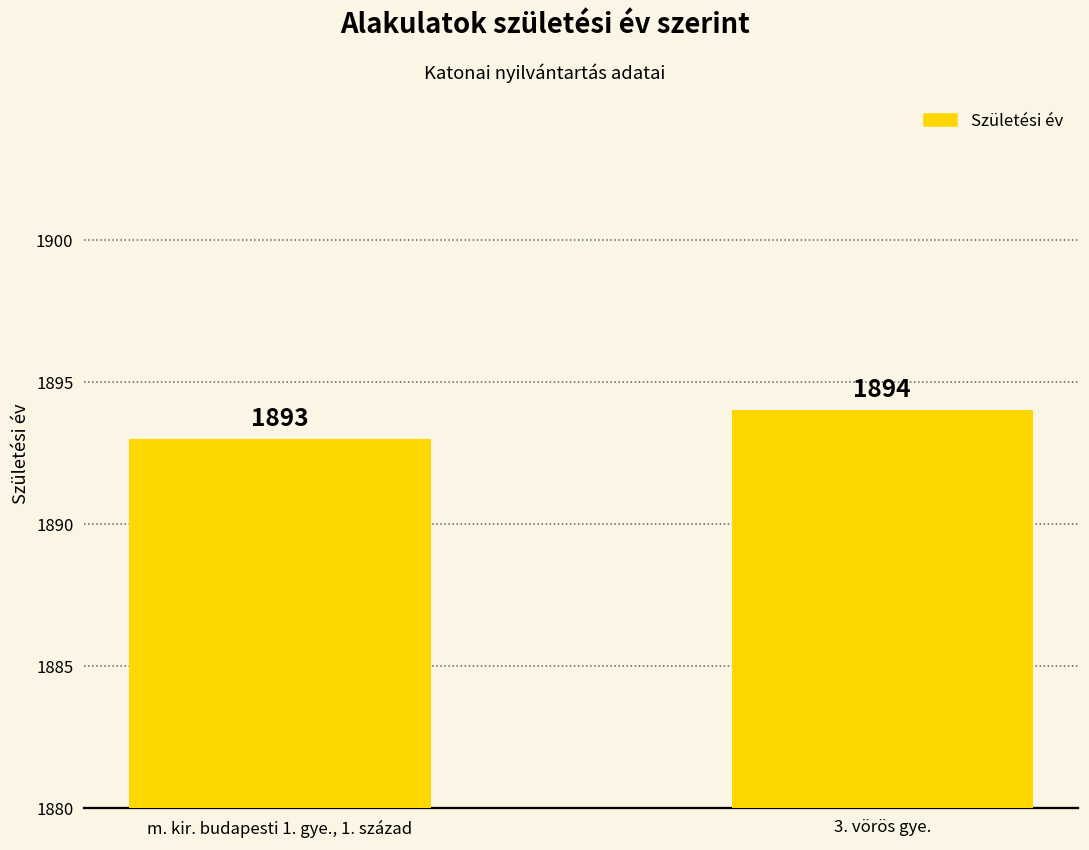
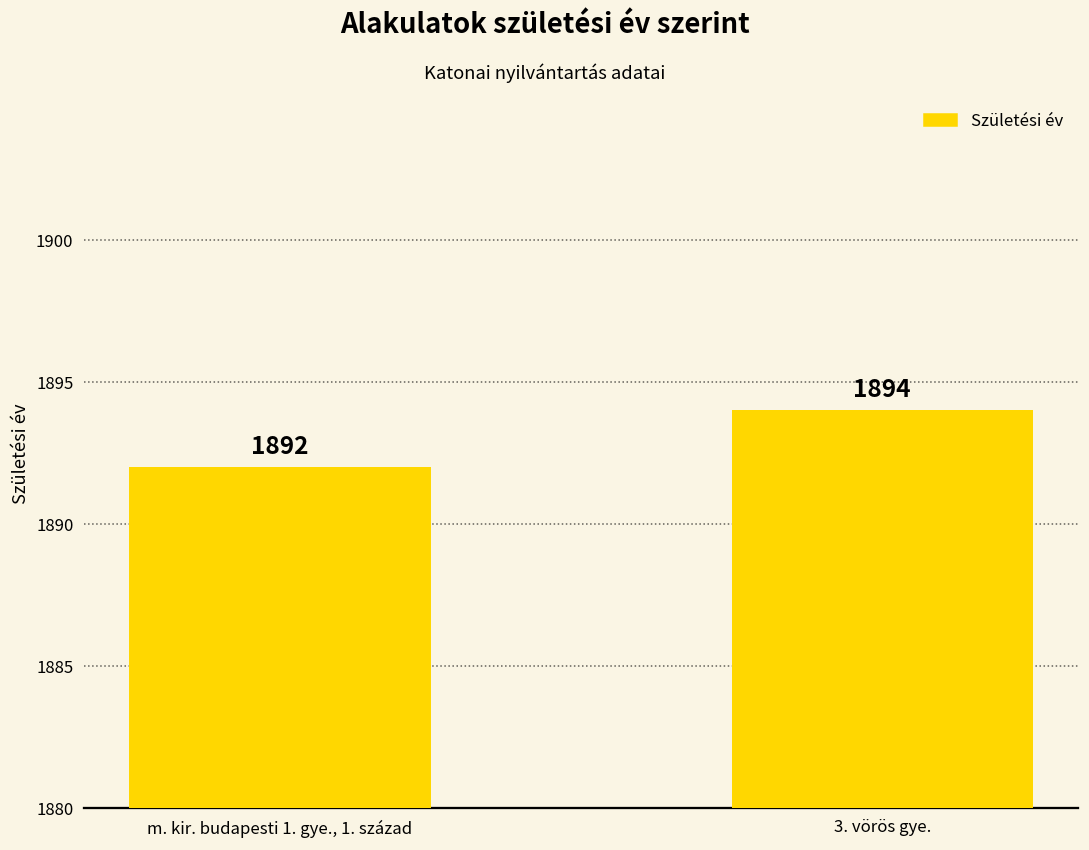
m. kir. budapesti 1. gye., 1. század: 1893 -> 1892
